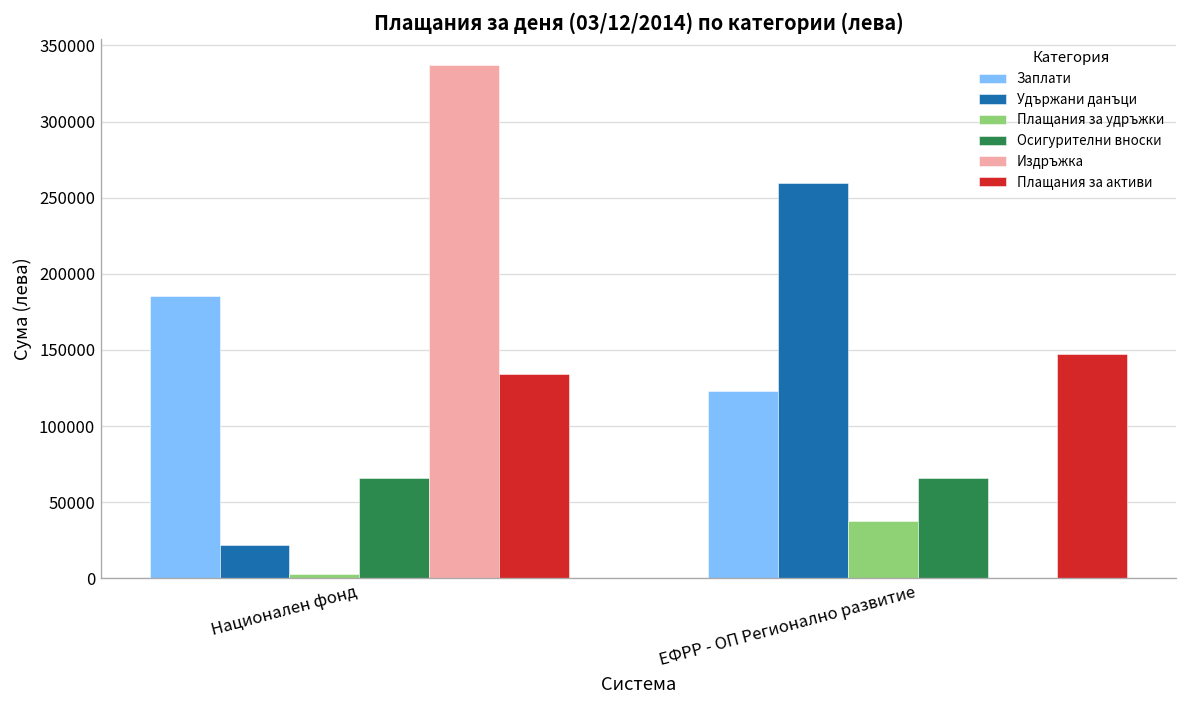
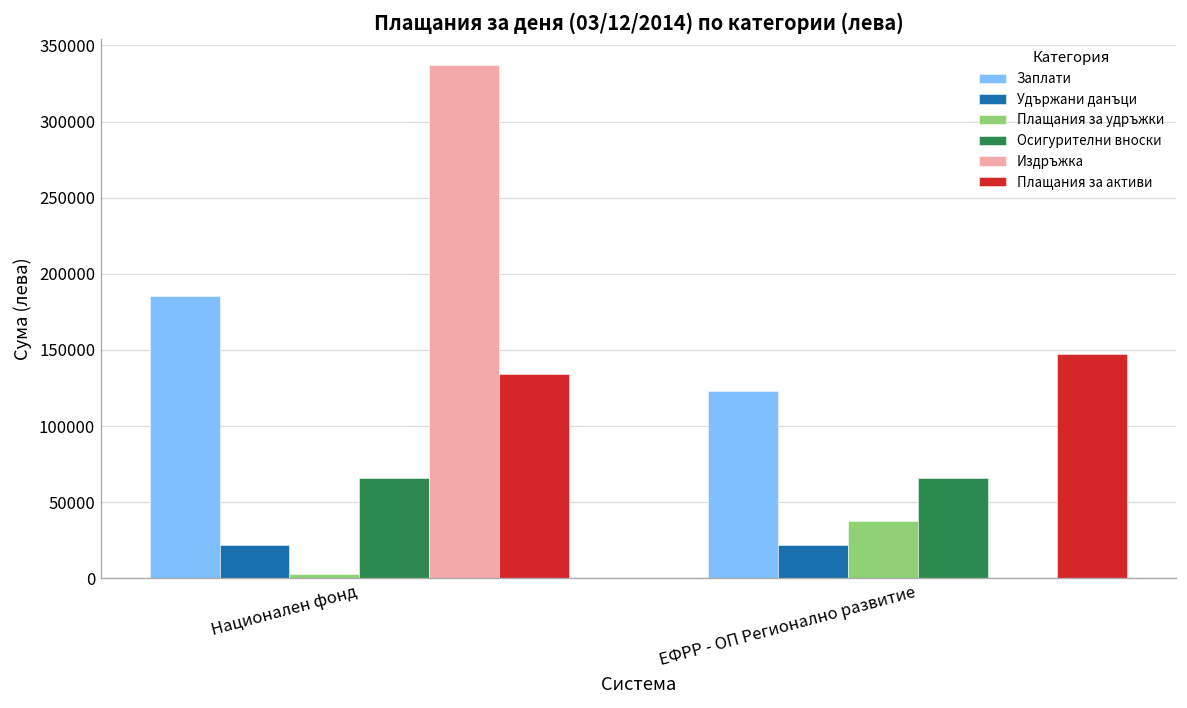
Удържани данъци, ЕФРР - ОП Регионално развитие: 260000 -> 22000
